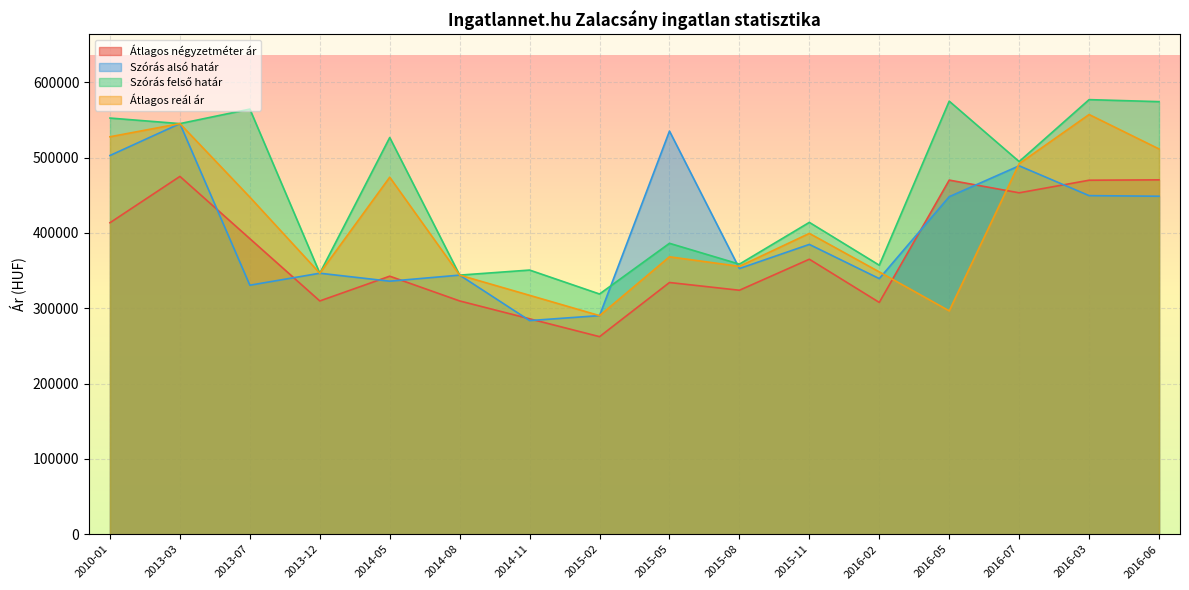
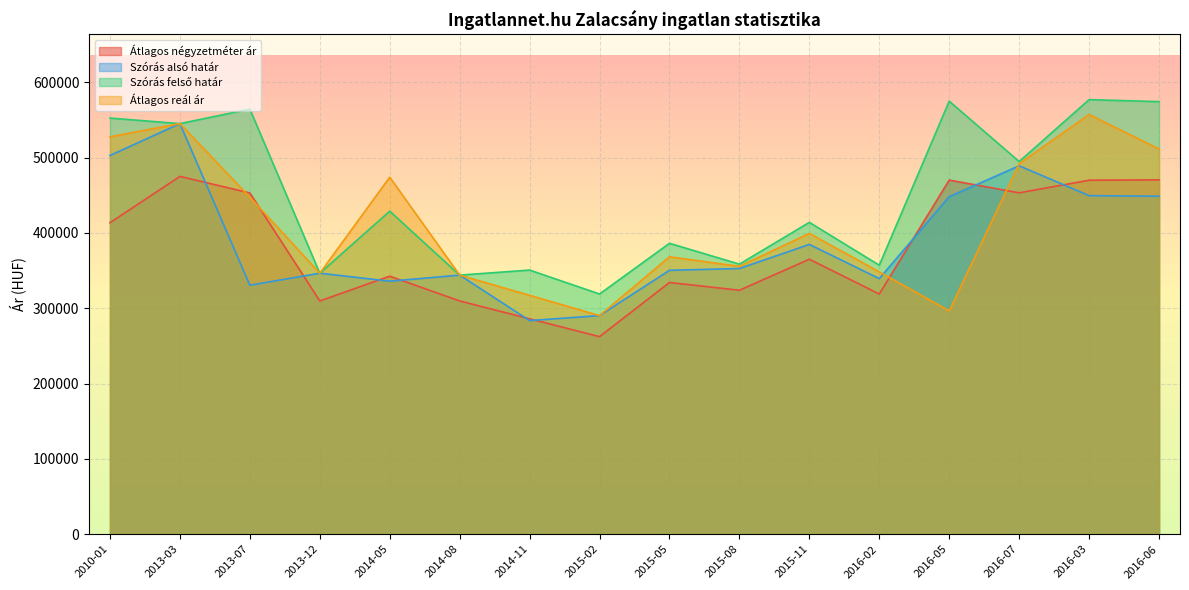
Átlagos négyzetméter ár, 2013-07: 390000 -> 450000
Szórás felső határ, 2014-05: 530000 -> 430000
Szórás alsó határ, 2015-05: 540000 -> 350000
Átlagos négyzetméter ár, 2016-02: 310000 -> 320000
